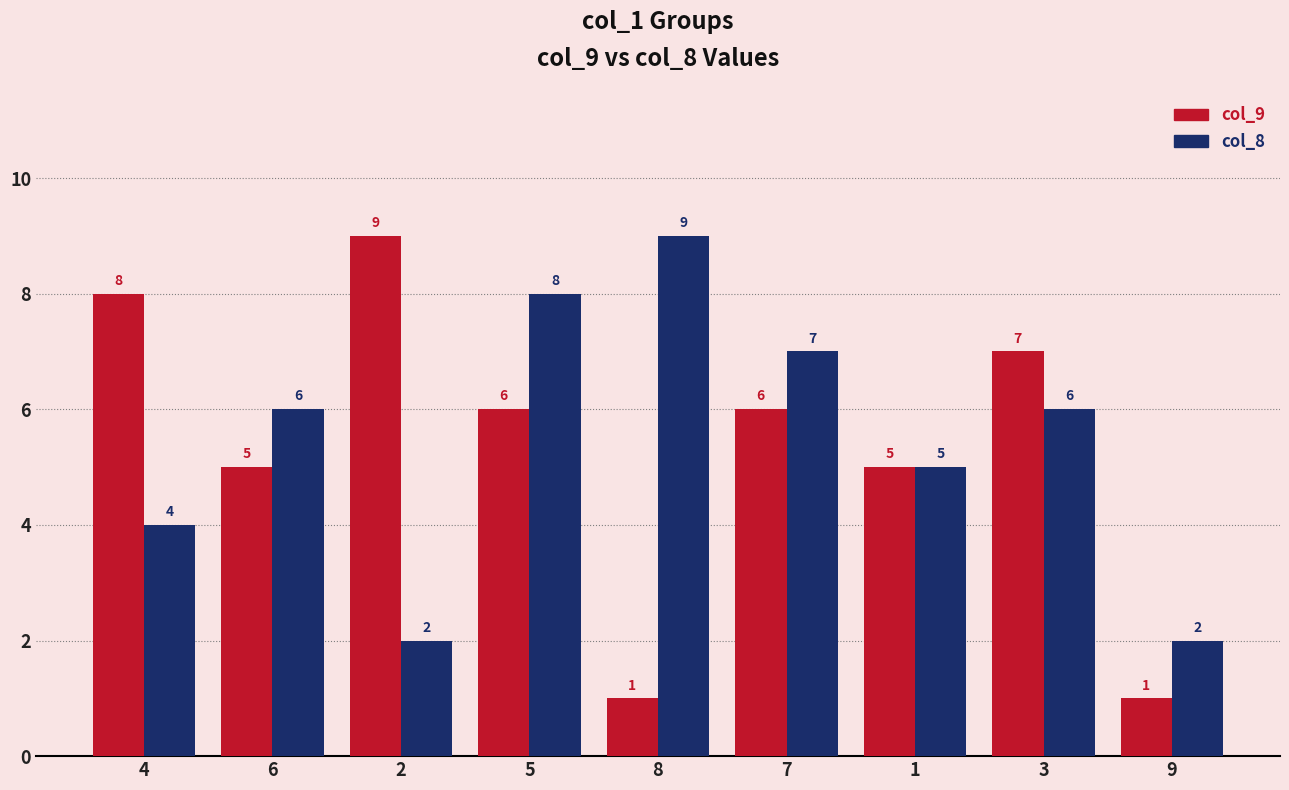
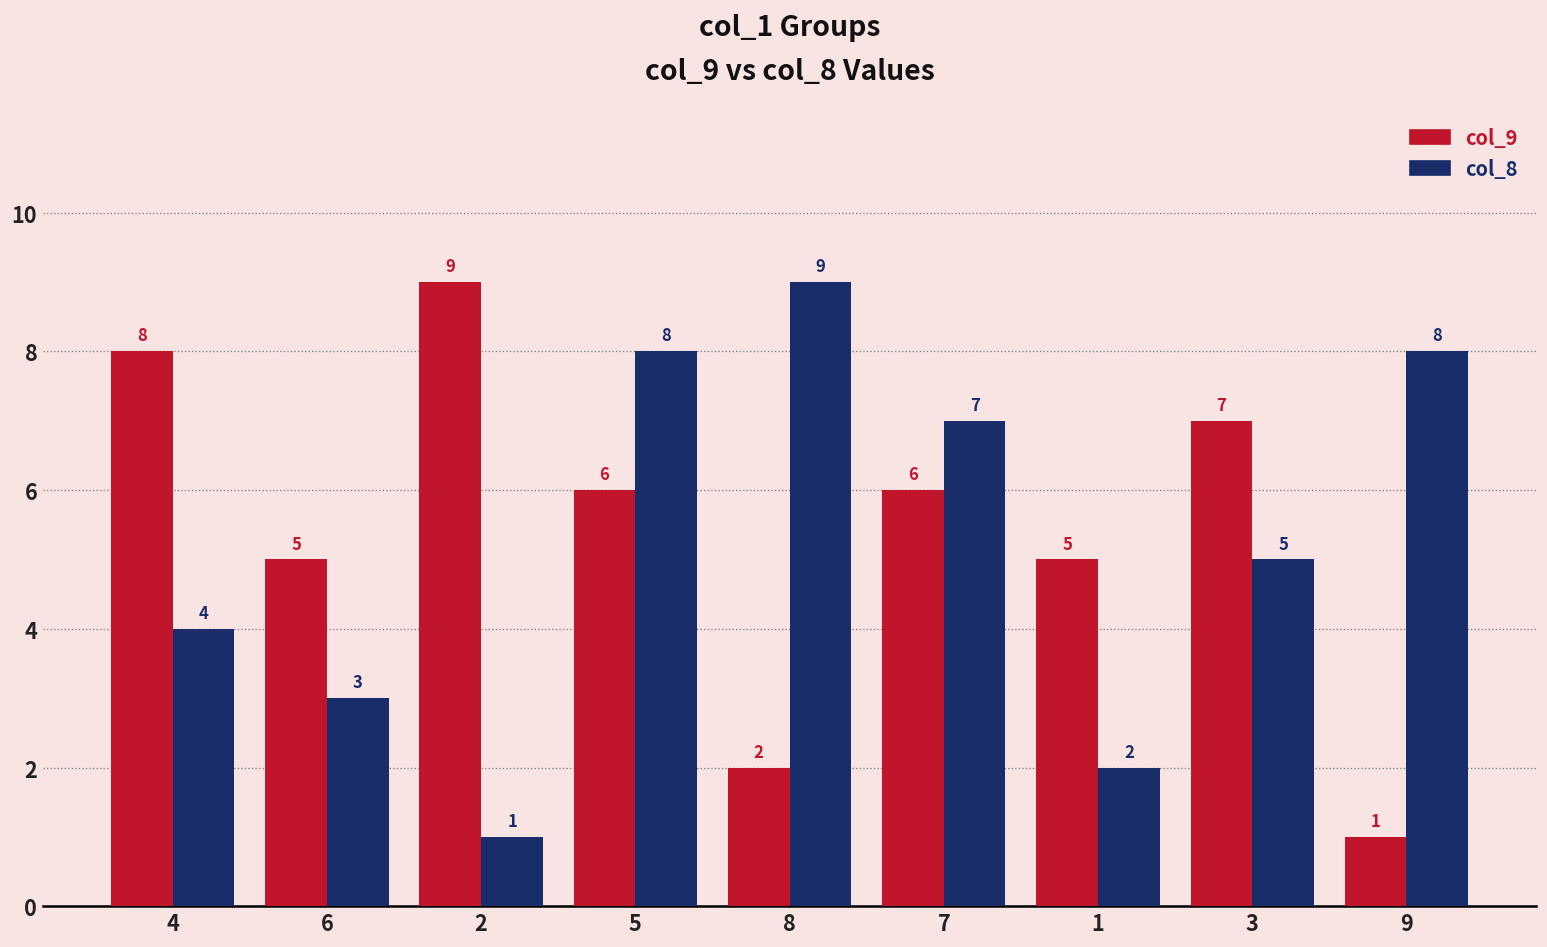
col_8, 6: 6 -> 3
col_8, 2: 2 -> 1
col_9, 8: 1 -> 2
col_8, 1: 5 -> 2
col_8, 3: 6 -> 5
col_8, 9: 2 -> 8
